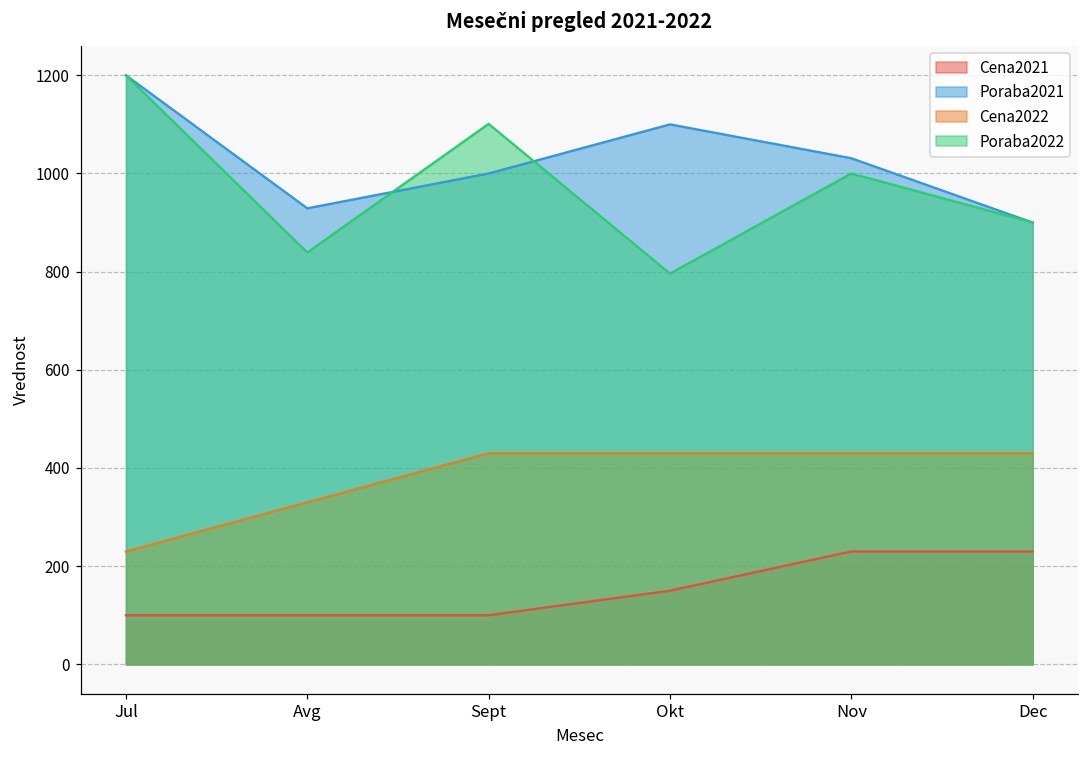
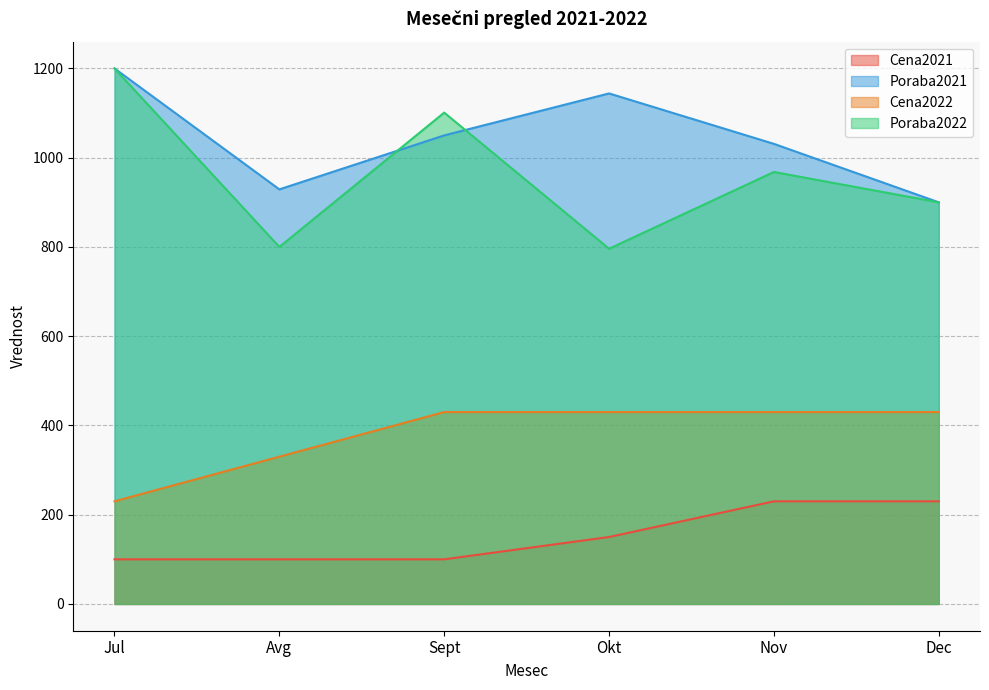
Poraba2022, Avg: 840 -> 800
Poraba2021, Sept: 1000 -> 1050
Poraba2021, Okt: 1100 -> 1140
Poraba2022, Nov: 1000 -> 970
